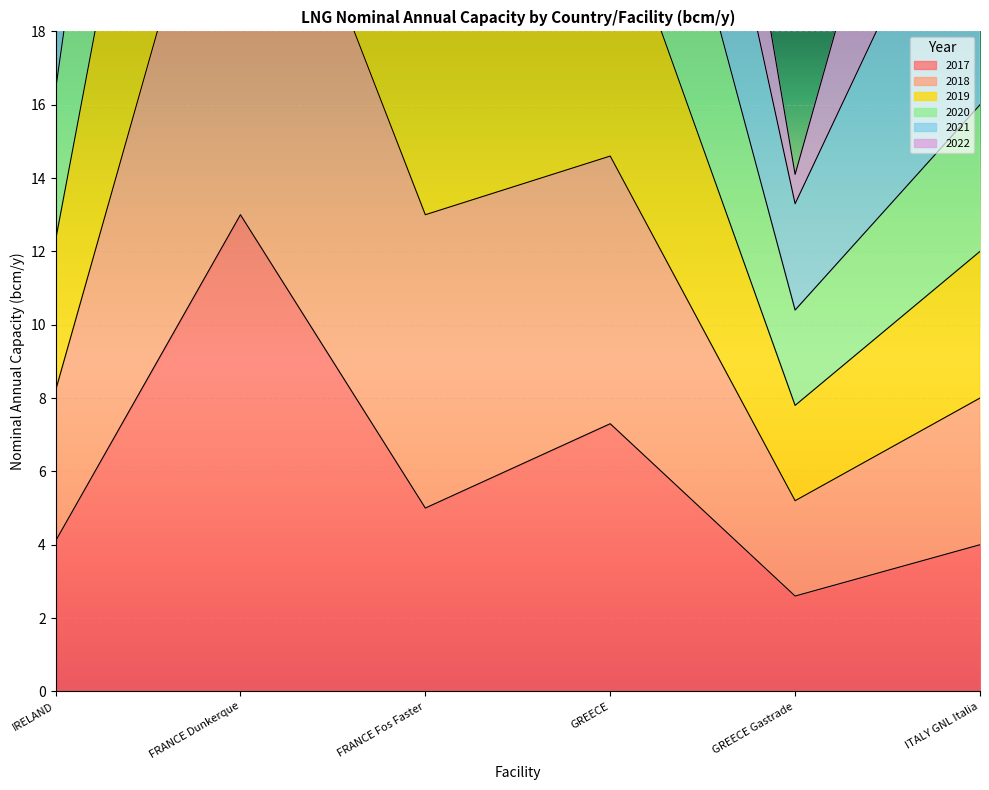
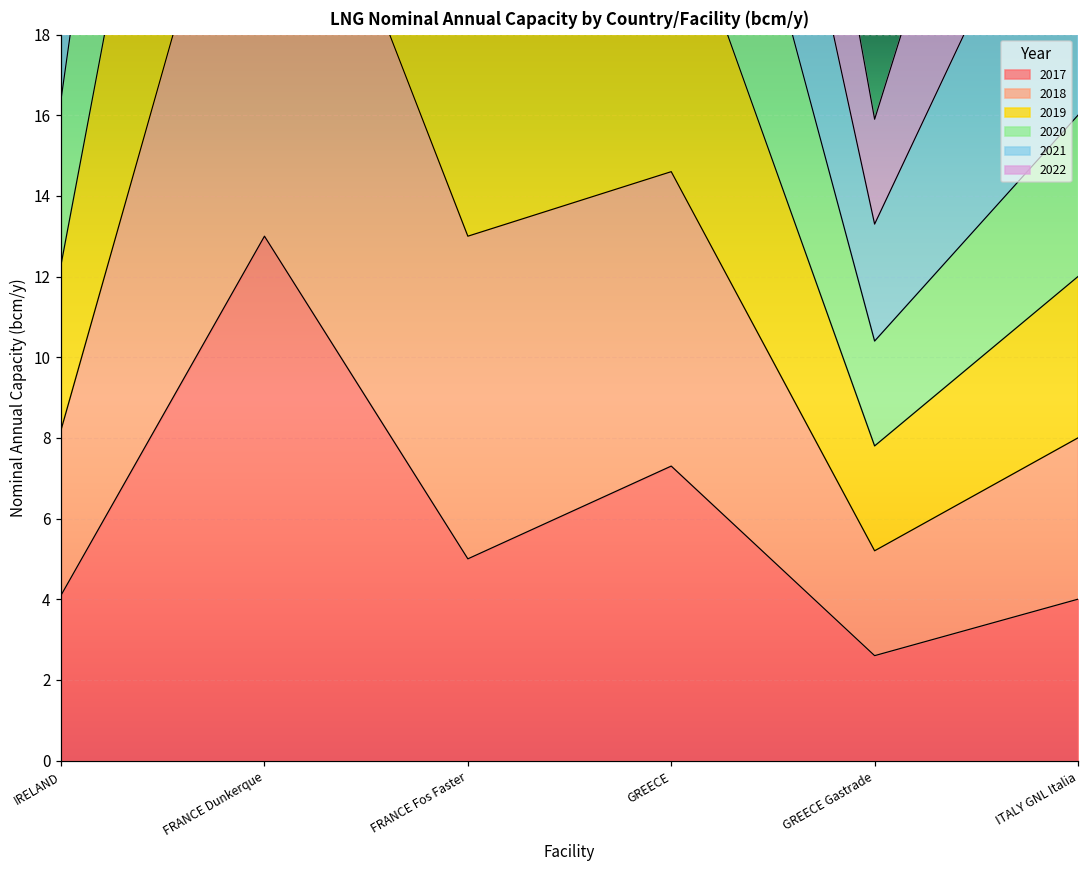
2022, GREECE Gastrade: 0.8 -> 2.6
